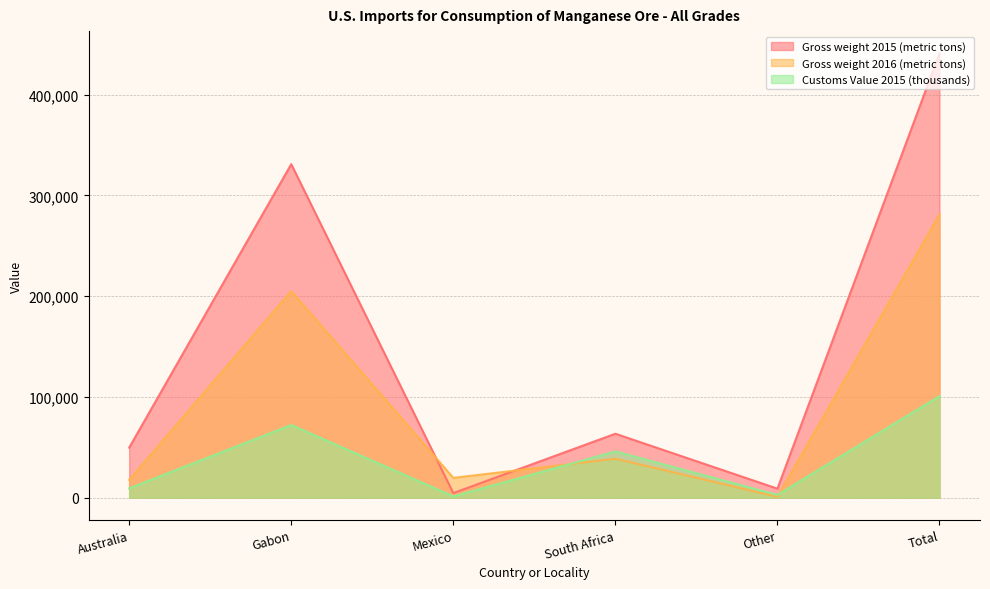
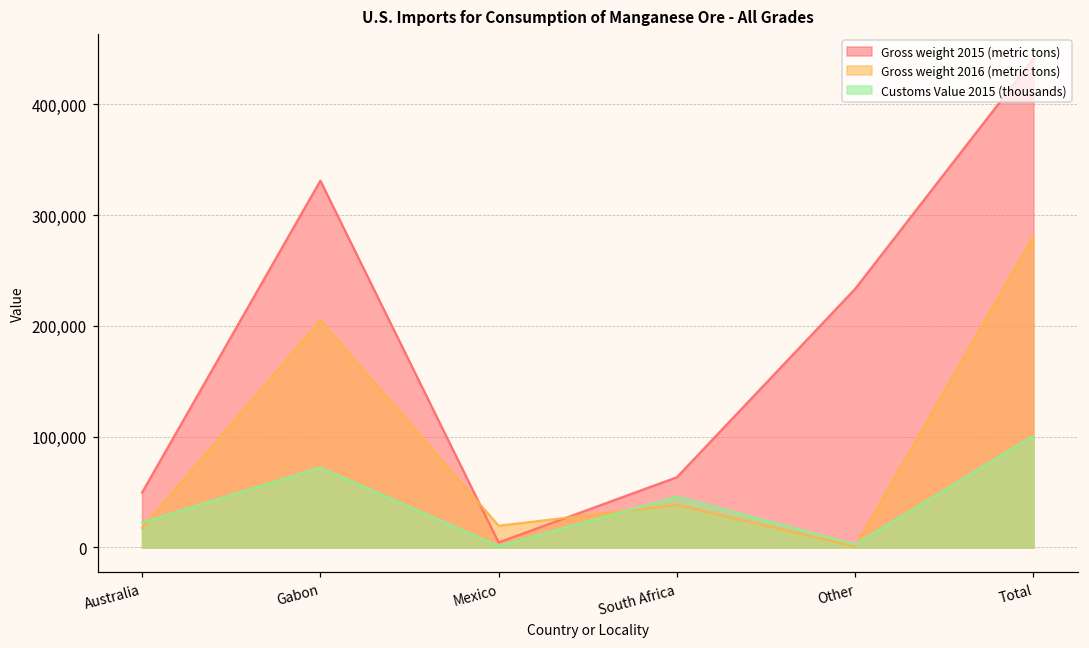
Customs Value 2015 (thousands), Australia: 9,000 -> 22,000
Gross weight 2015 (metric tons), Other: 9,000 -> 233,000
